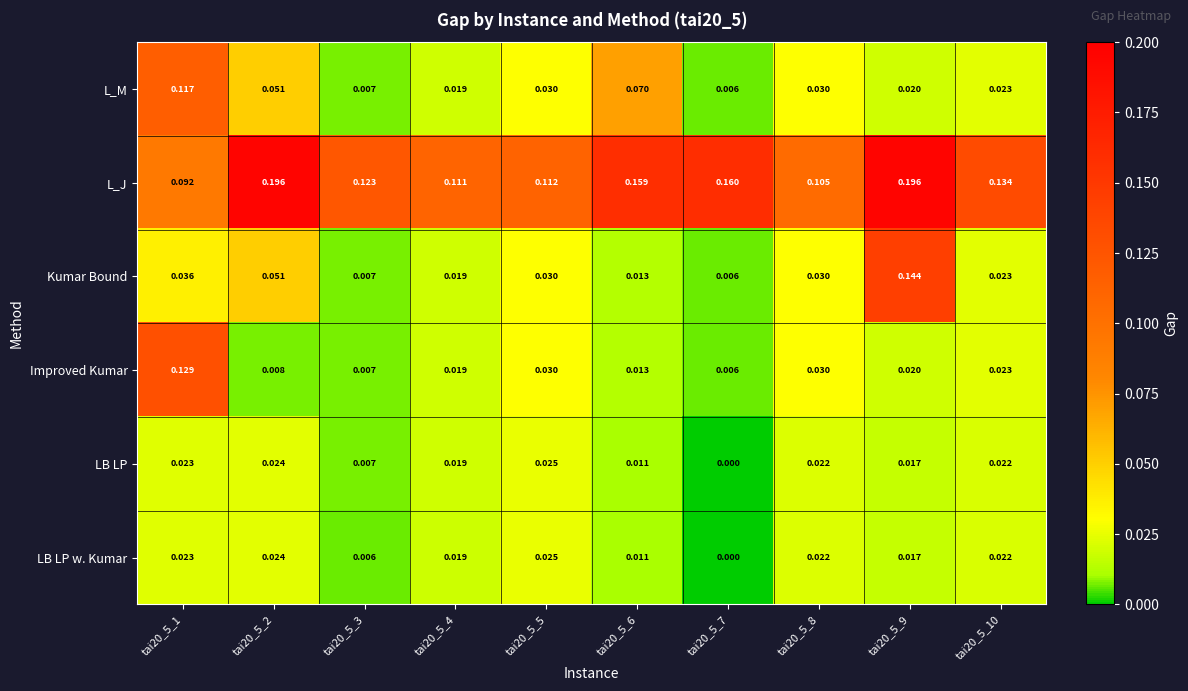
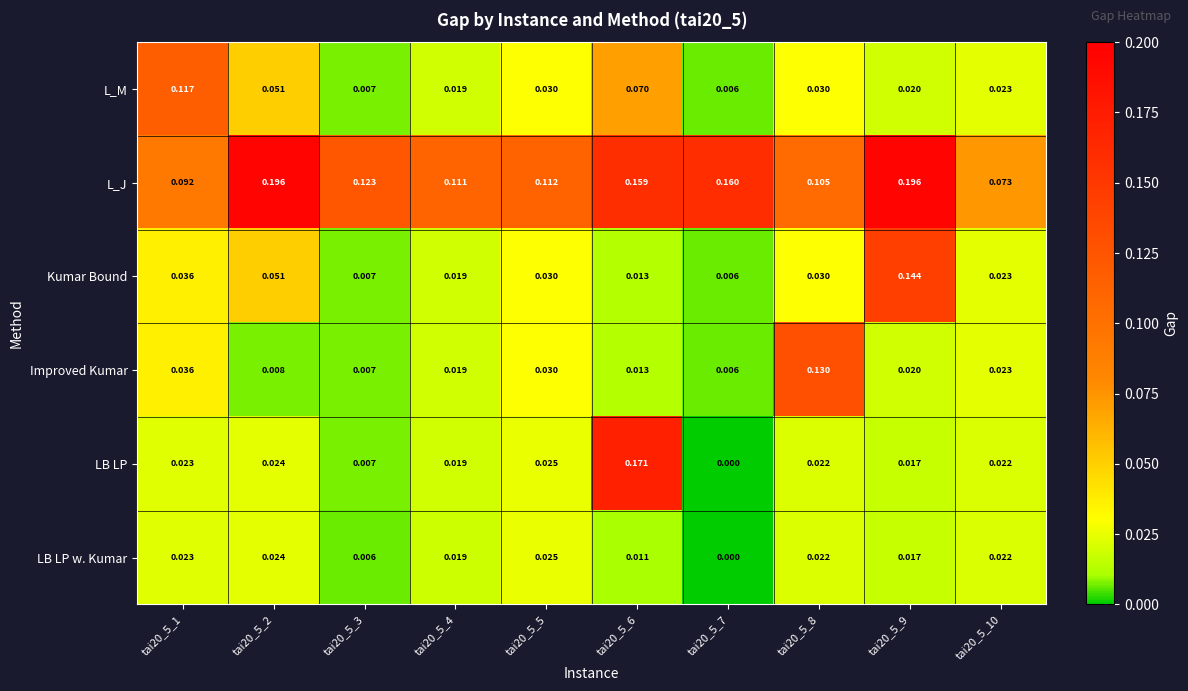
L_J, tai20_5_10: 0.134 -> 0.073
Improved Kumar, tai20_5_1: 0.129 -> 0.036
Improved Kumar, tai20_5_8: 0.030 -> 0.130
LB LP, tai20_5_6: 0.011 -> 0.171
